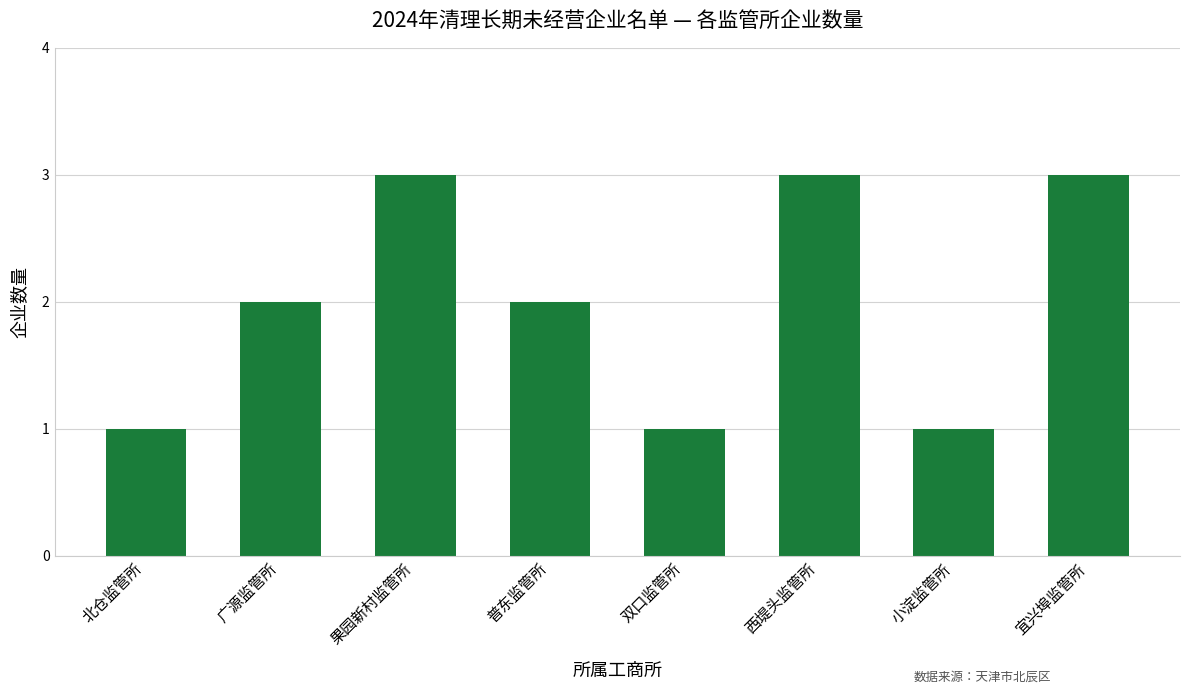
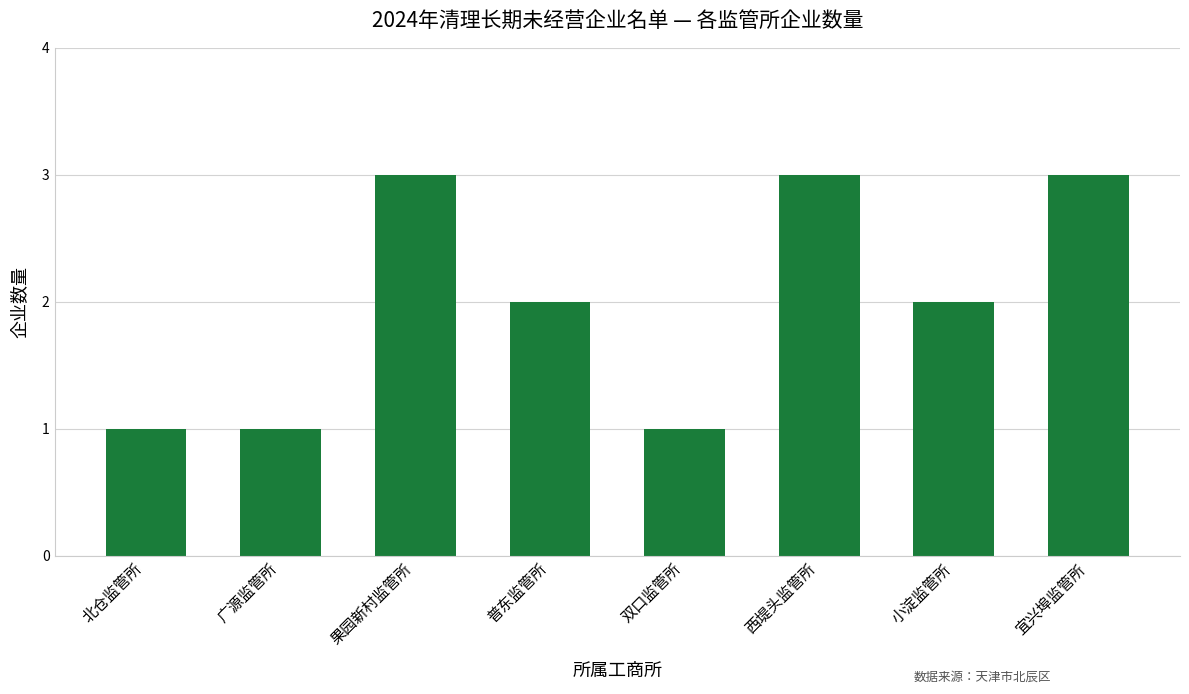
广源监管所: 2 -> 1
小淀监管所: 1 -> 2
